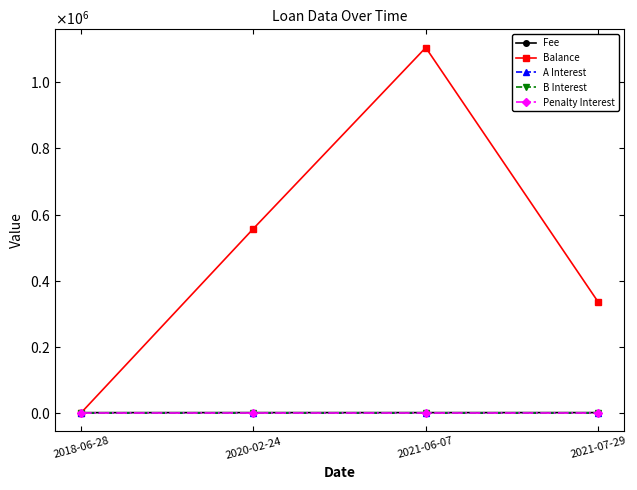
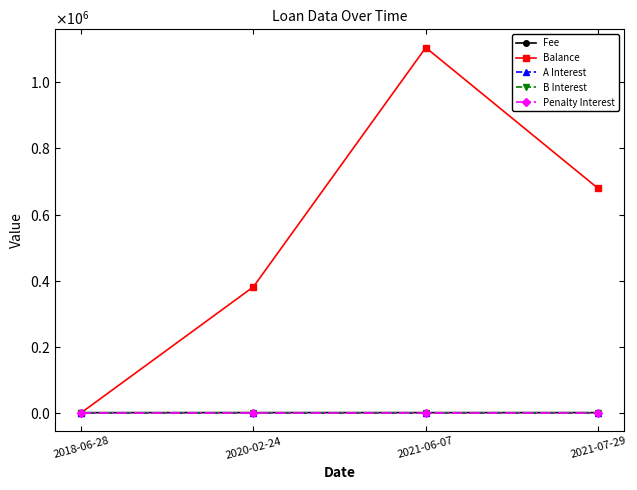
Balance, 2020-02-24: 560000 -> 380000
Balance, 2021-07-29: 340000 -> 680000
